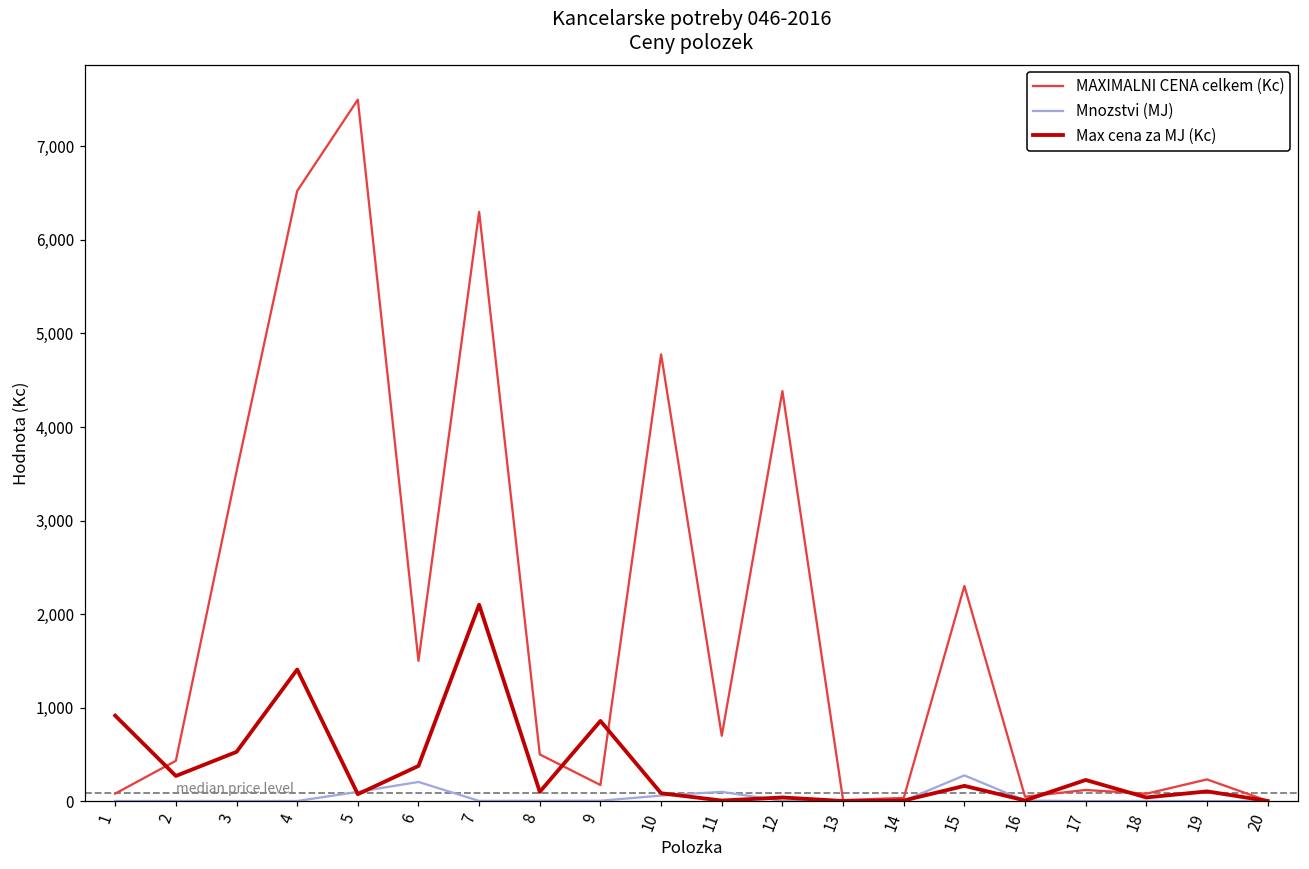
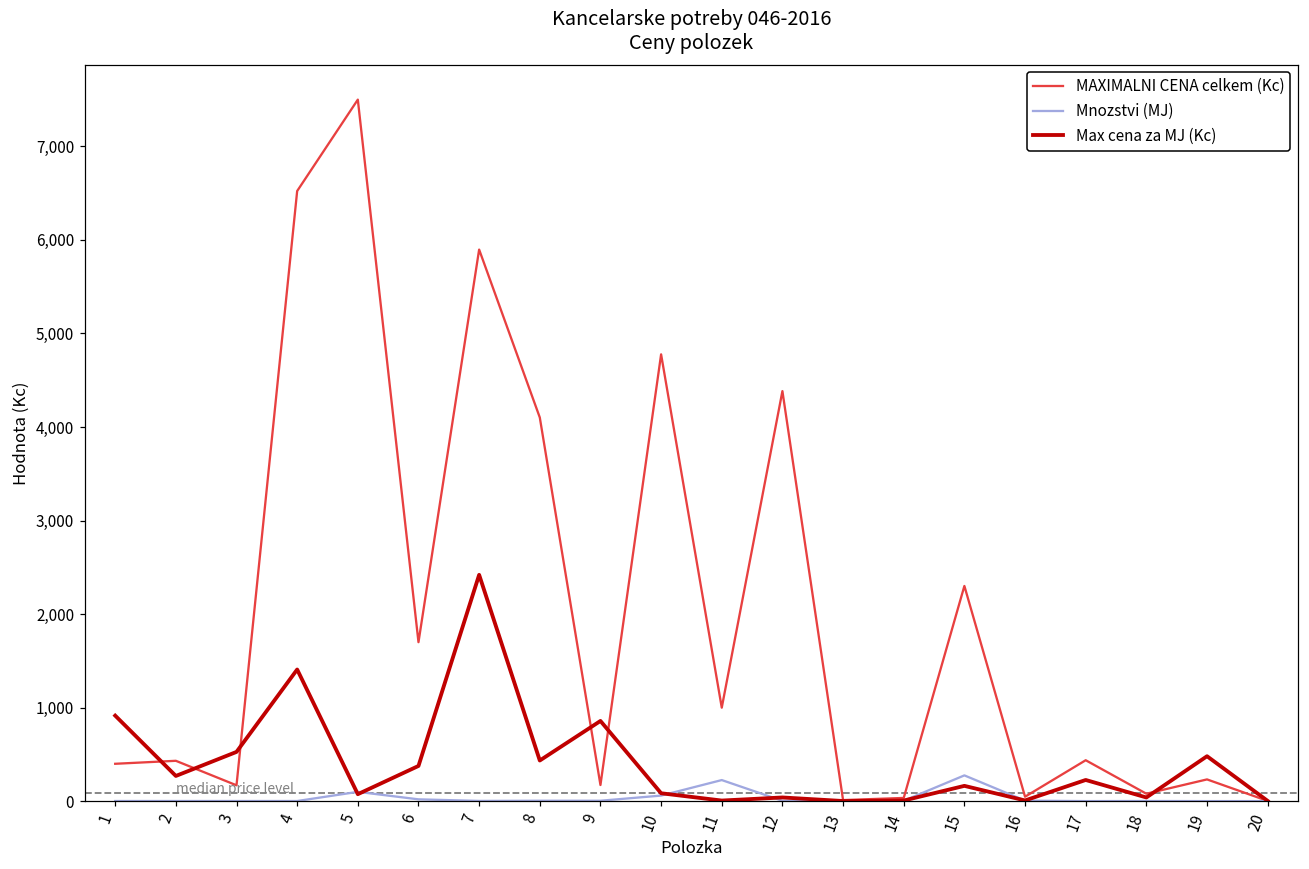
MAXIMALNI CENA celkem (Kc), 1: 100 -> 400
MAXIMALNI CENA celkem (Kc), 3: 3,500 -> 200
MAXIMALNI CENA celkem (Kc), 6: 1,500 -> 1,700
Mnozstvi (MJ), 6: 200 -> 0
MAXIMALNI CENA celkem (Kc), 7: 6,300 -> 5,900
Max cena za MJ (Kc), 7: 2,100 -> 2,400
MAXIMALNI CENA celkem (Kc), 8: 500 -> 4,100
Max cena za MJ (Kc), 8: 100 -> 400
MAXIMALNI CENA celkem (Kc), 11: 700 -> 1,000
Mnozstvi (MJ), 11: 100 -> 200
MAXIMALNI CENA celkem (Kc), 17: 100 -> 400
Max cena za MJ (Kc), 19: 100 -> 500
